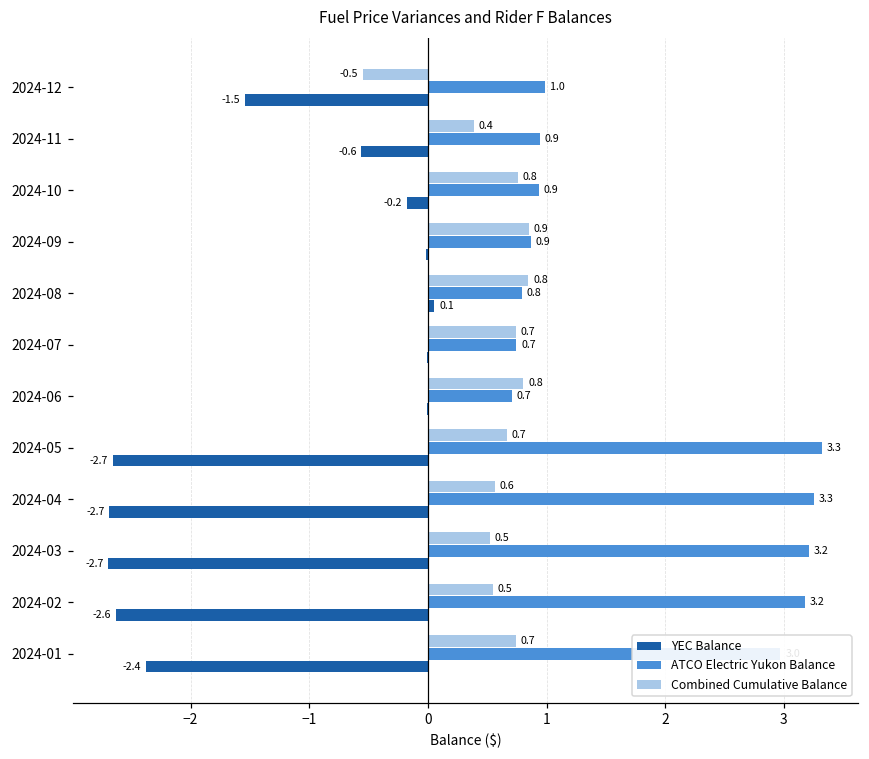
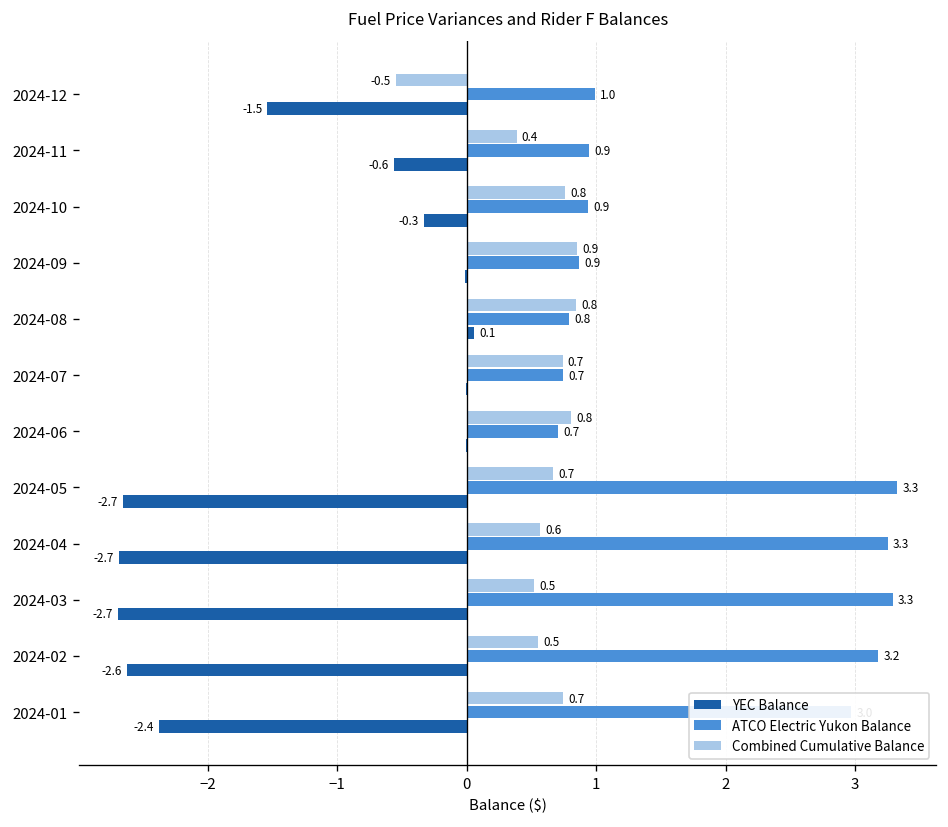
YEC Balance, 2024-10: -0.2 -> -0.3
ATCO Electric Yukon Balance, 2024-03: 3.2 -> 3.3
